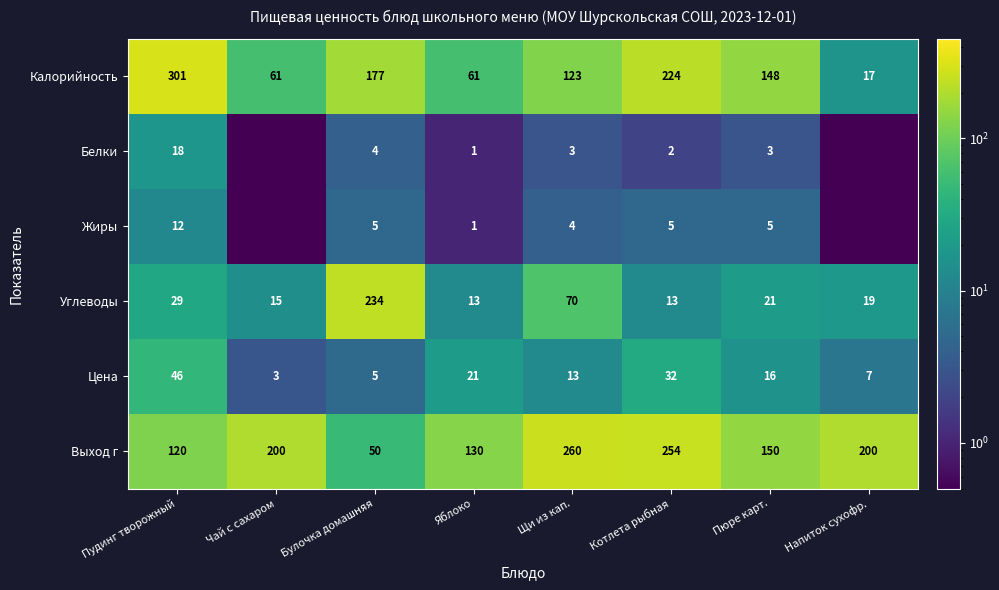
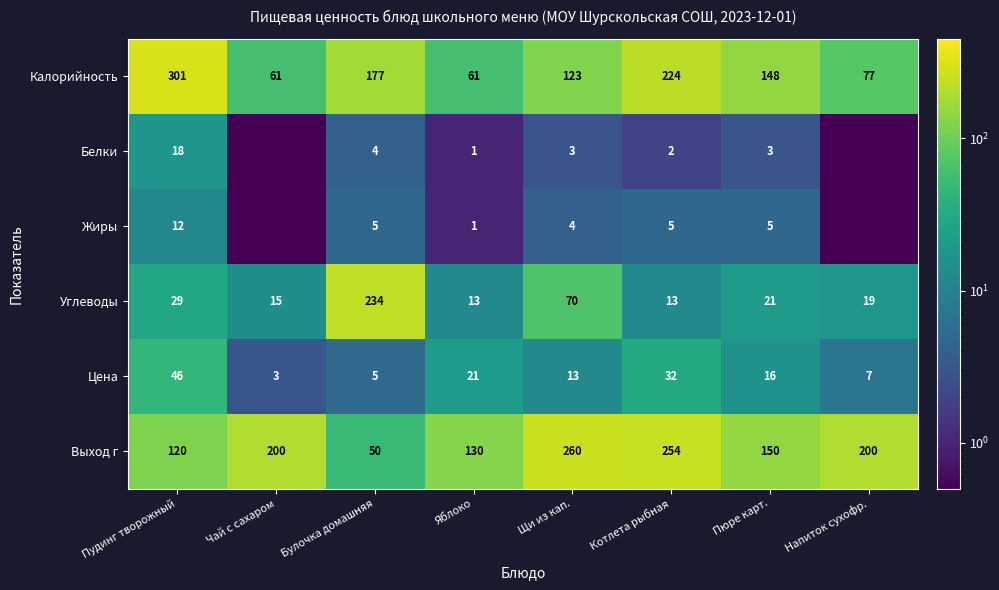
Калорийность, Напиток сухофр.: 17 -> 77
